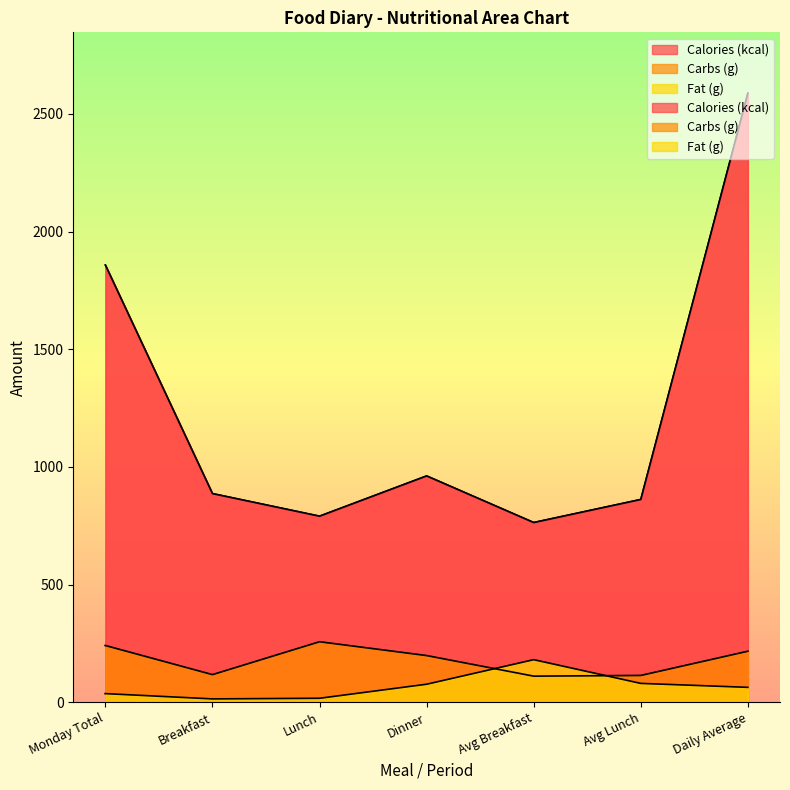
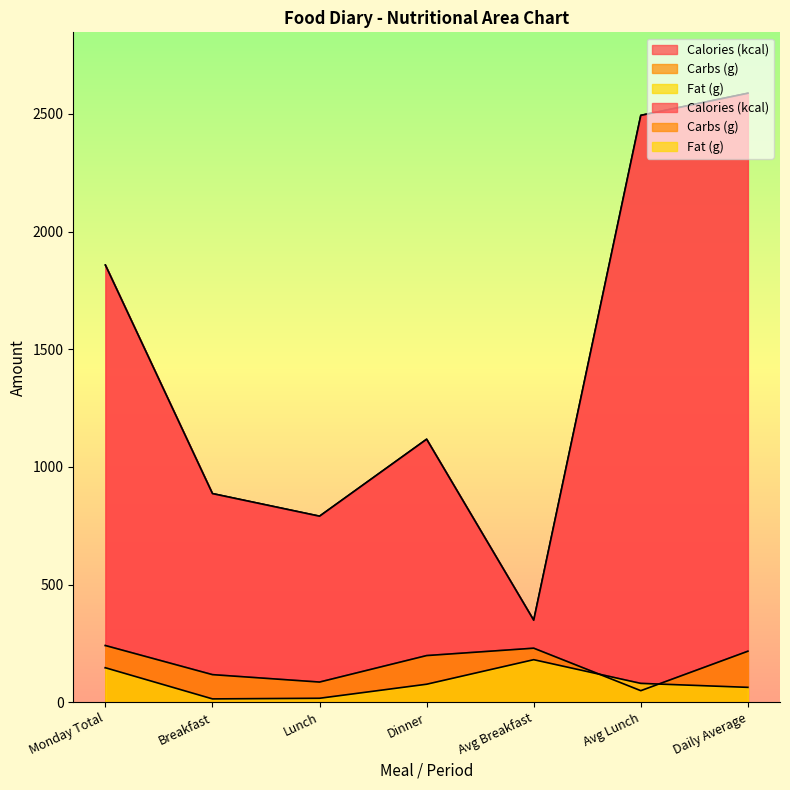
Fat (g), Monday Total: 40 -> 150
Carbs (g), Lunch: 260 -> 90
Calories (kcal), Dinner: 960 -> 1120
Calories (kcal), Avg Breakfast: 760 -> 350
Carbs (g), Avg Breakfast: 110 -> 230
Calories (kcal), Avg Lunch: 860 -> 2490
Carbs (g), Avg Lunch: 110 -> 50
